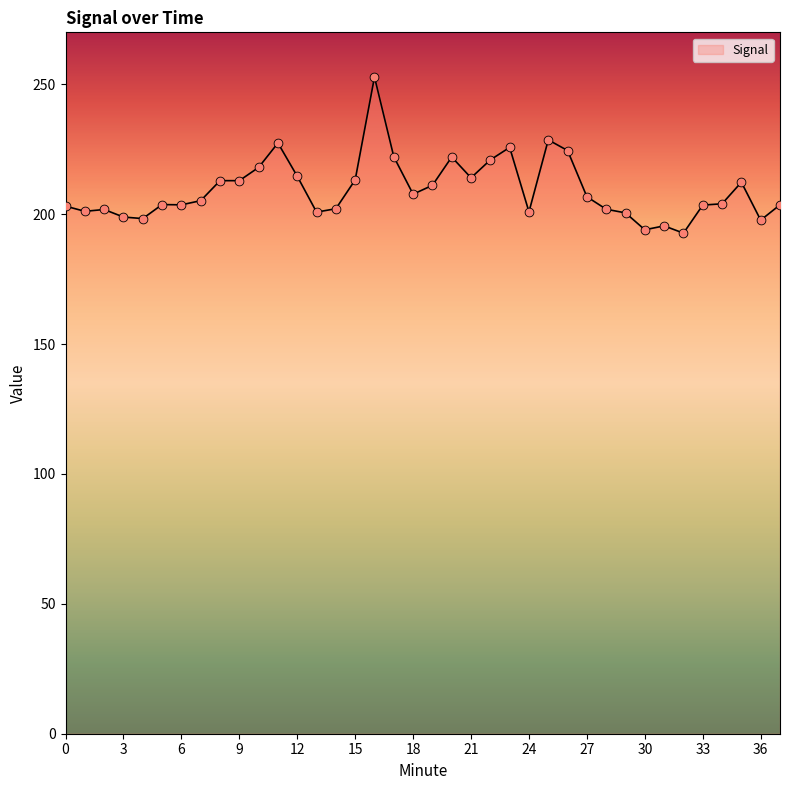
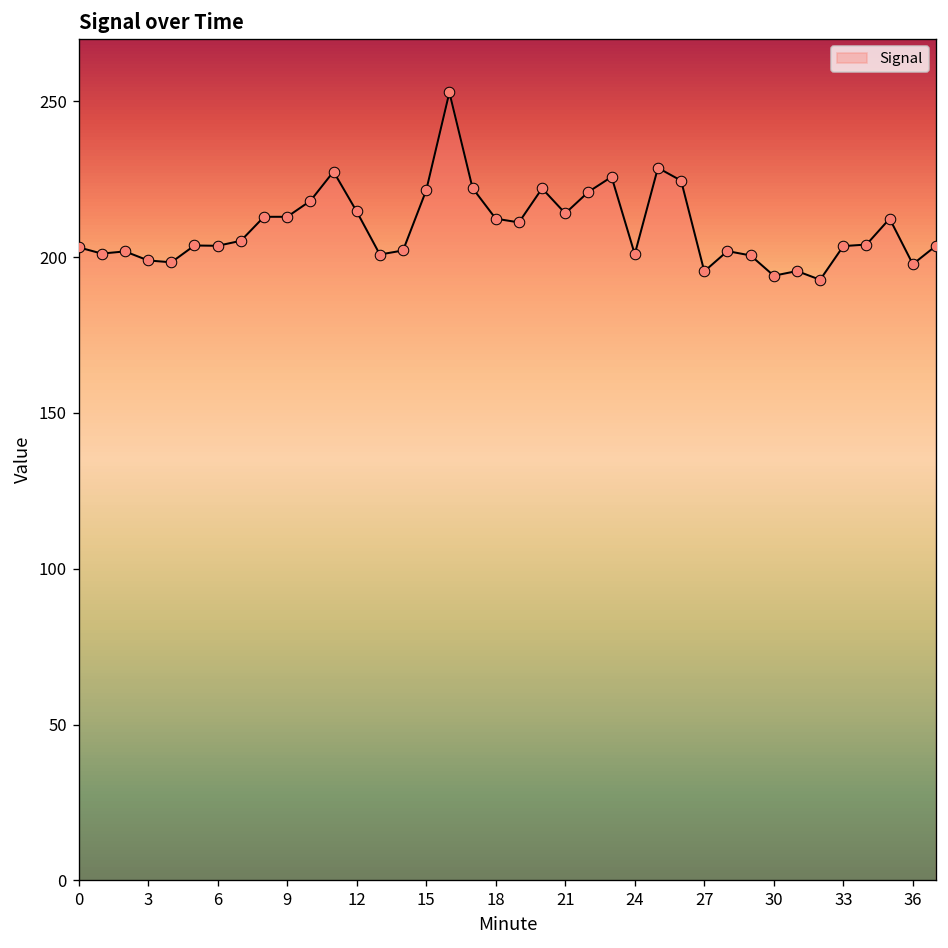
15: 213 -> 221
18: 208 -> 212
27: 207 -> 195
